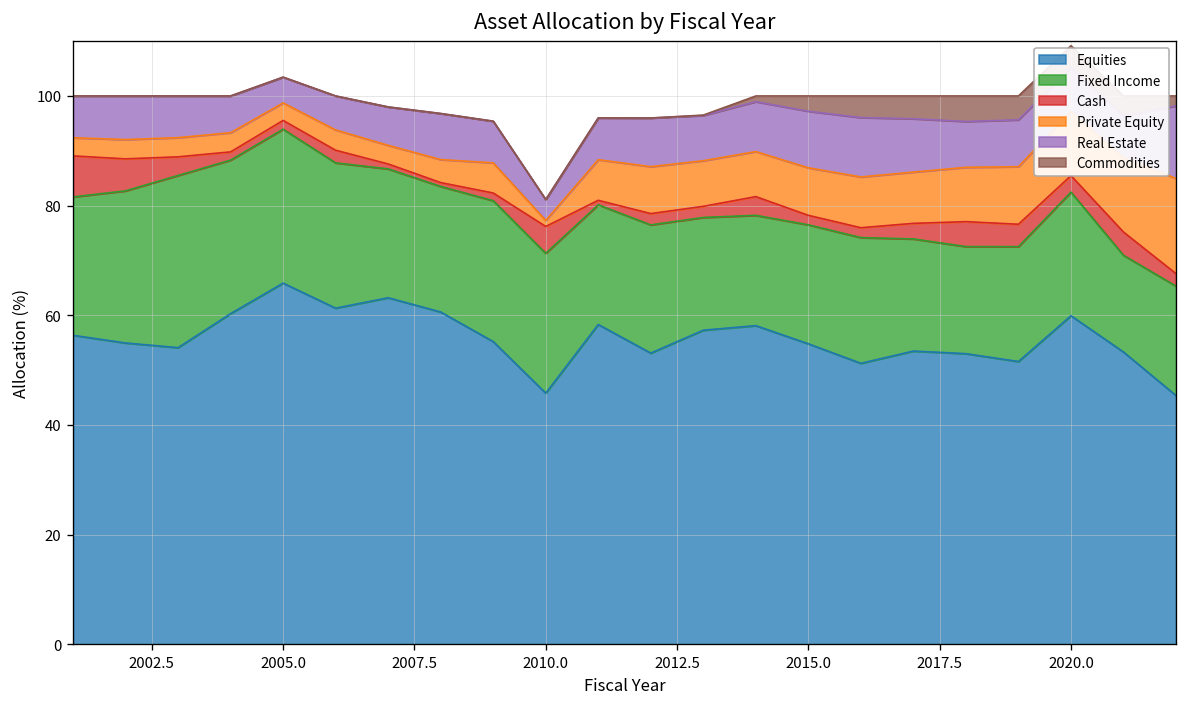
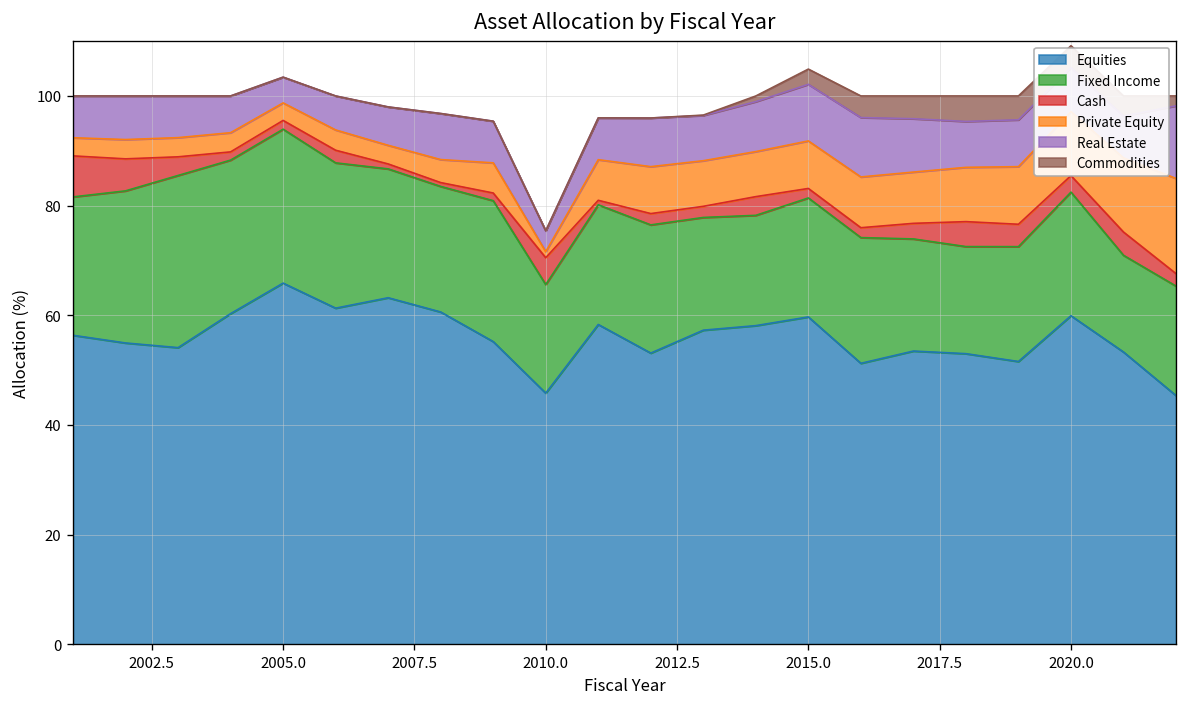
Fixed Income, 2010.0: 26 -> 20
Equities, 2015.0: 55 -> 60
